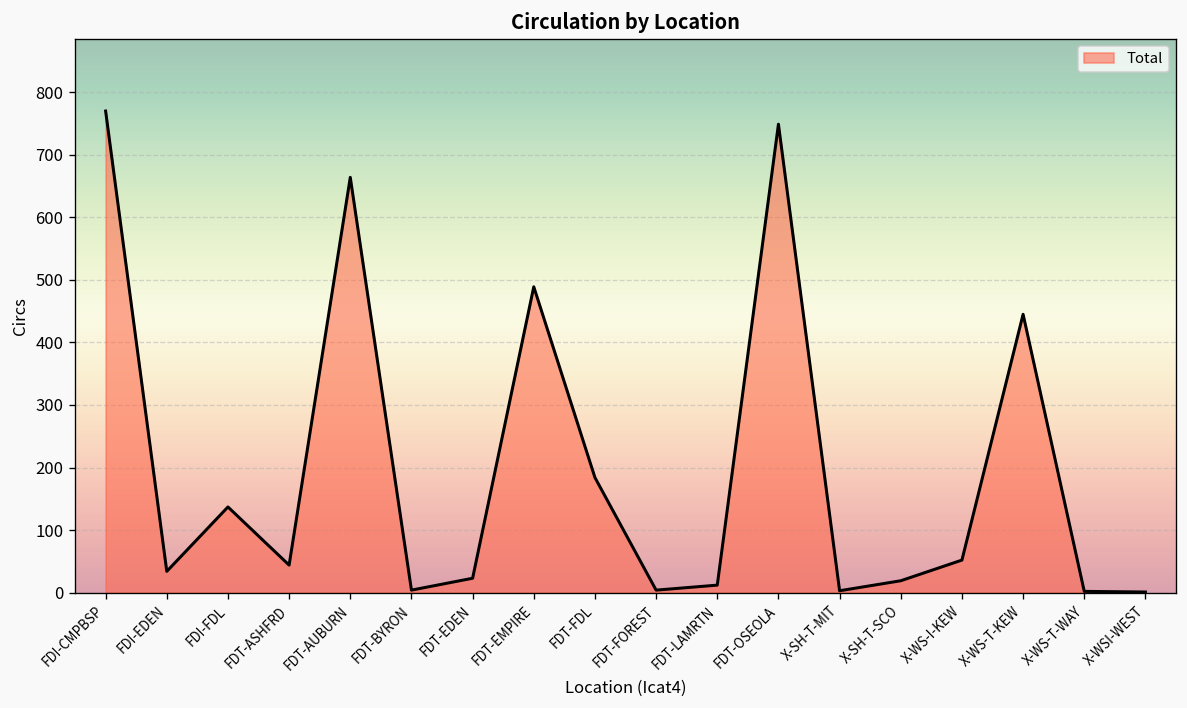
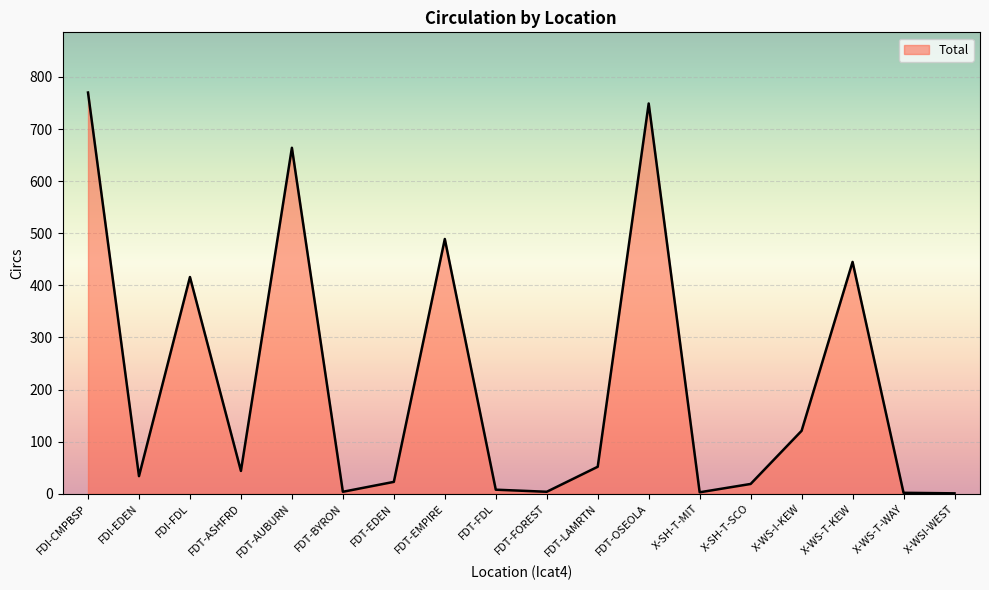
FDI-FDL: 140 -> 420
FDT-FDL: 180 -> 10
FDT-LAMRTN: 10 -> 50
X-WS-I-KEW: 50 -> 120
